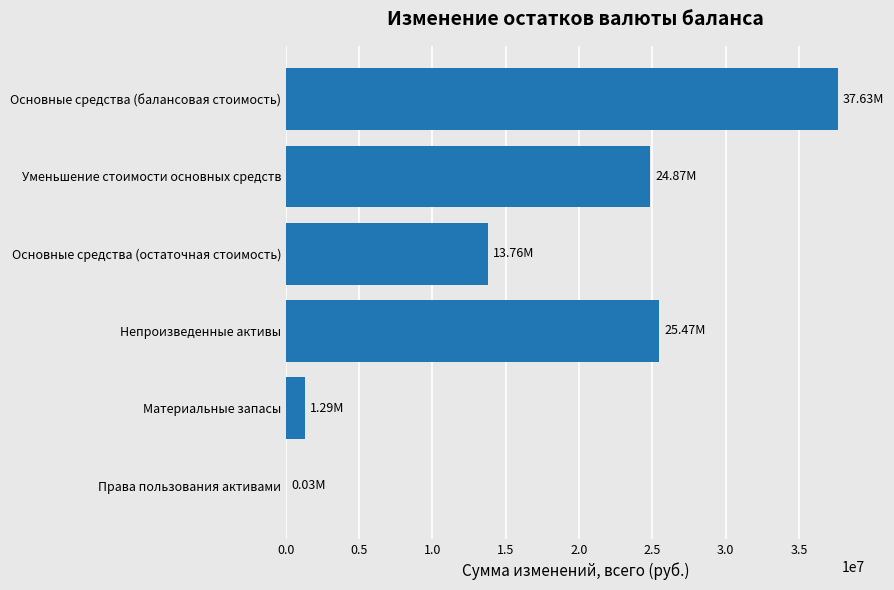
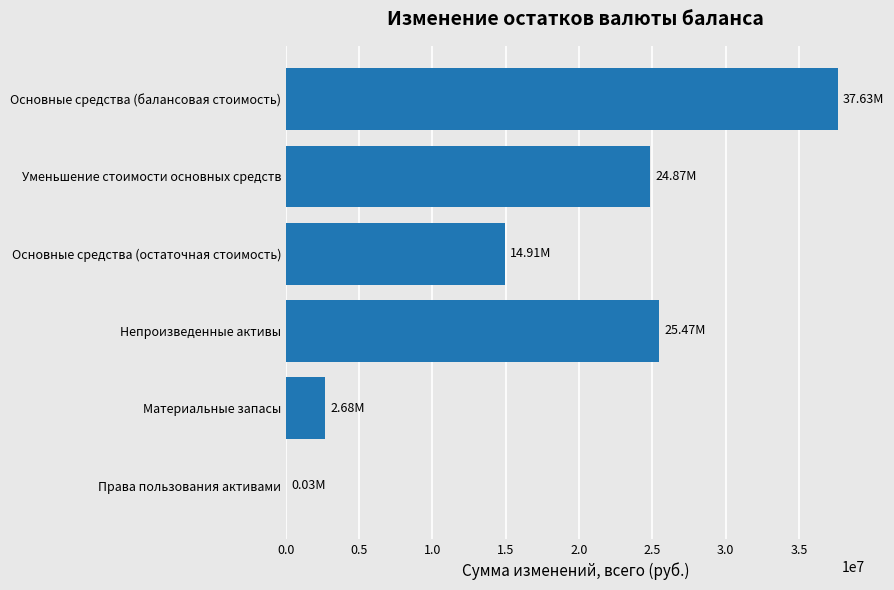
Основные средства (остаточная стоимость): 13.76M -> 14.91M
Материальные запасы: 1.29M -> 2.68M
